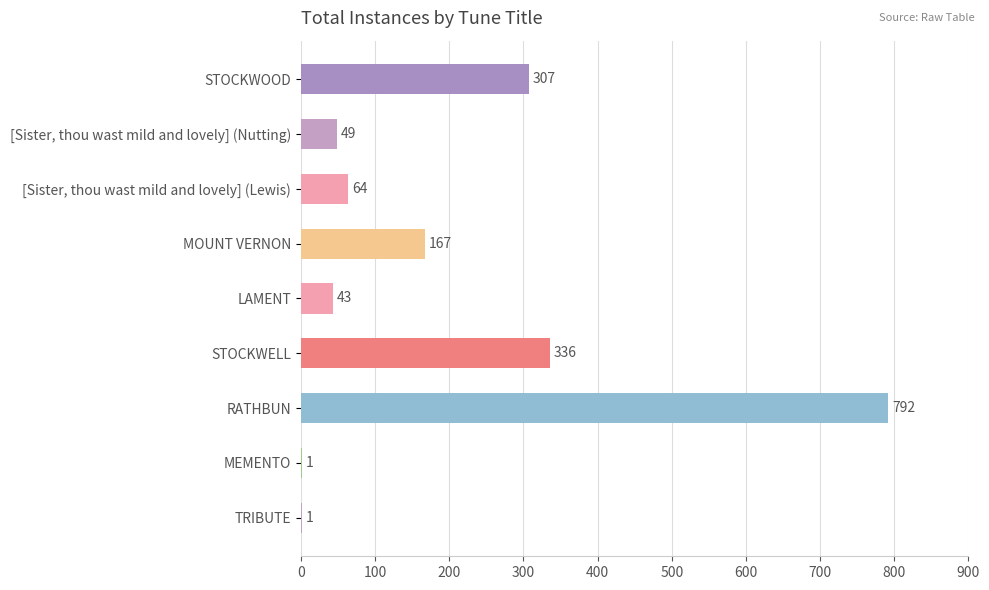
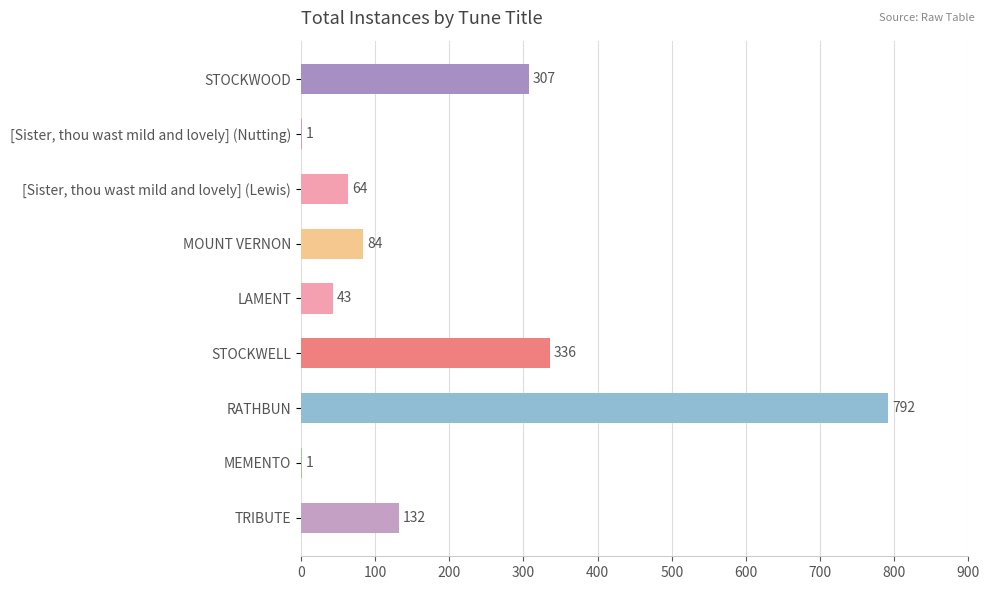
[Sister, thou wast mild and lovely] (Nutting): 49 -> 1
MOUNT VERNON: 167 -> 84
TRIBUTE: 1 -> 132
